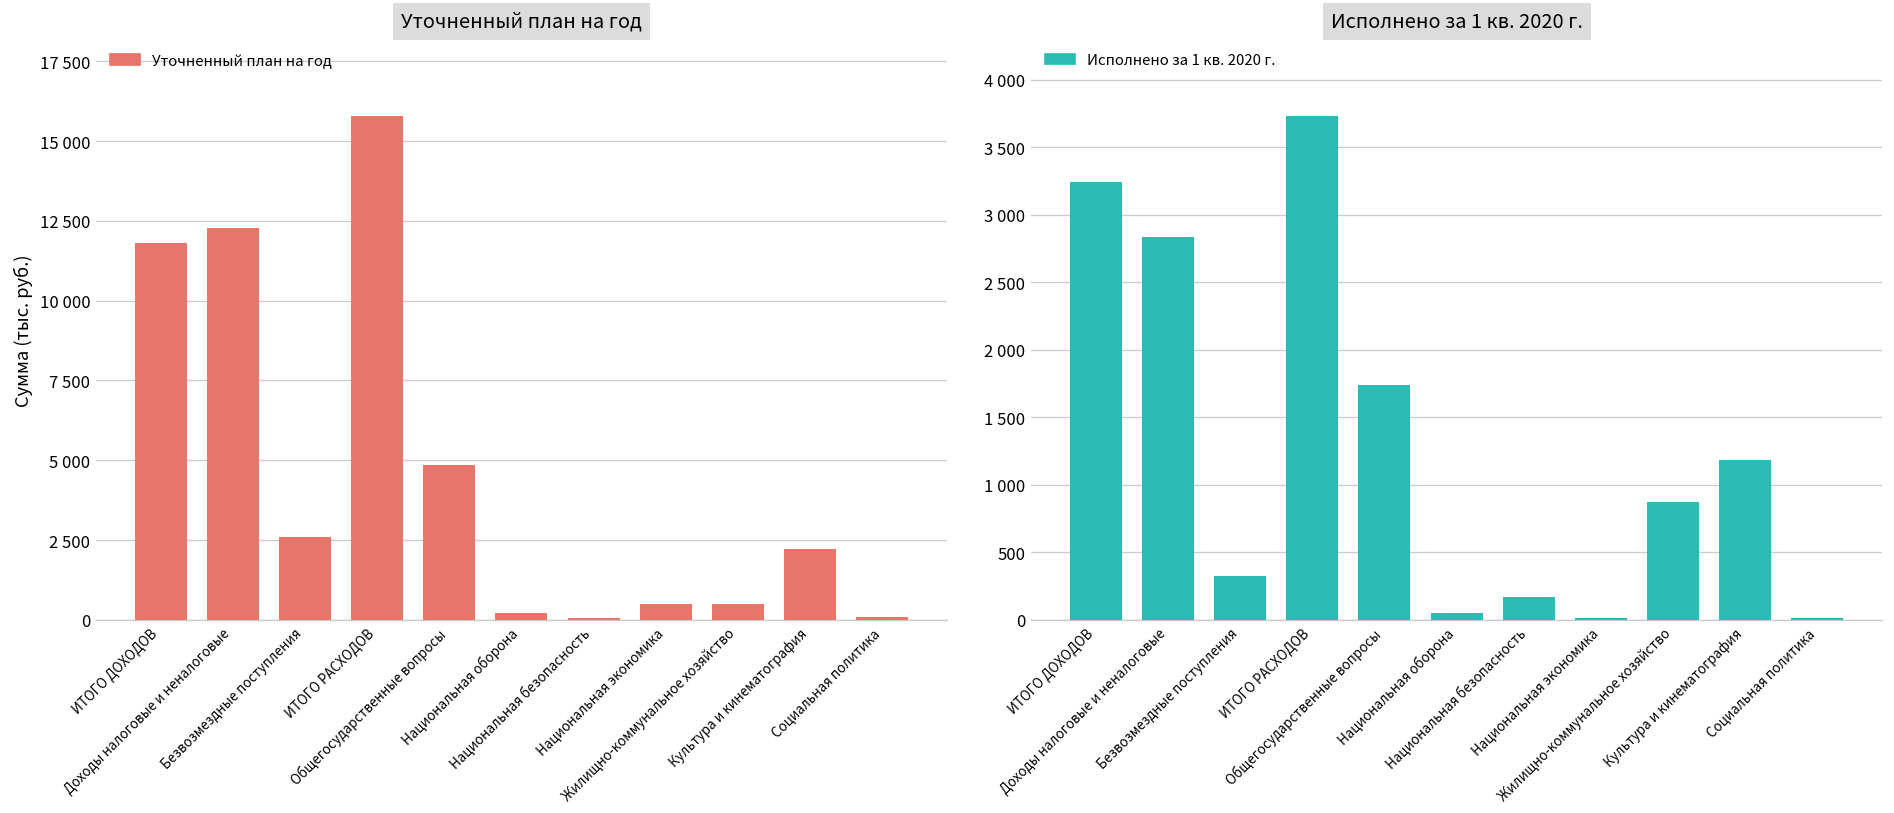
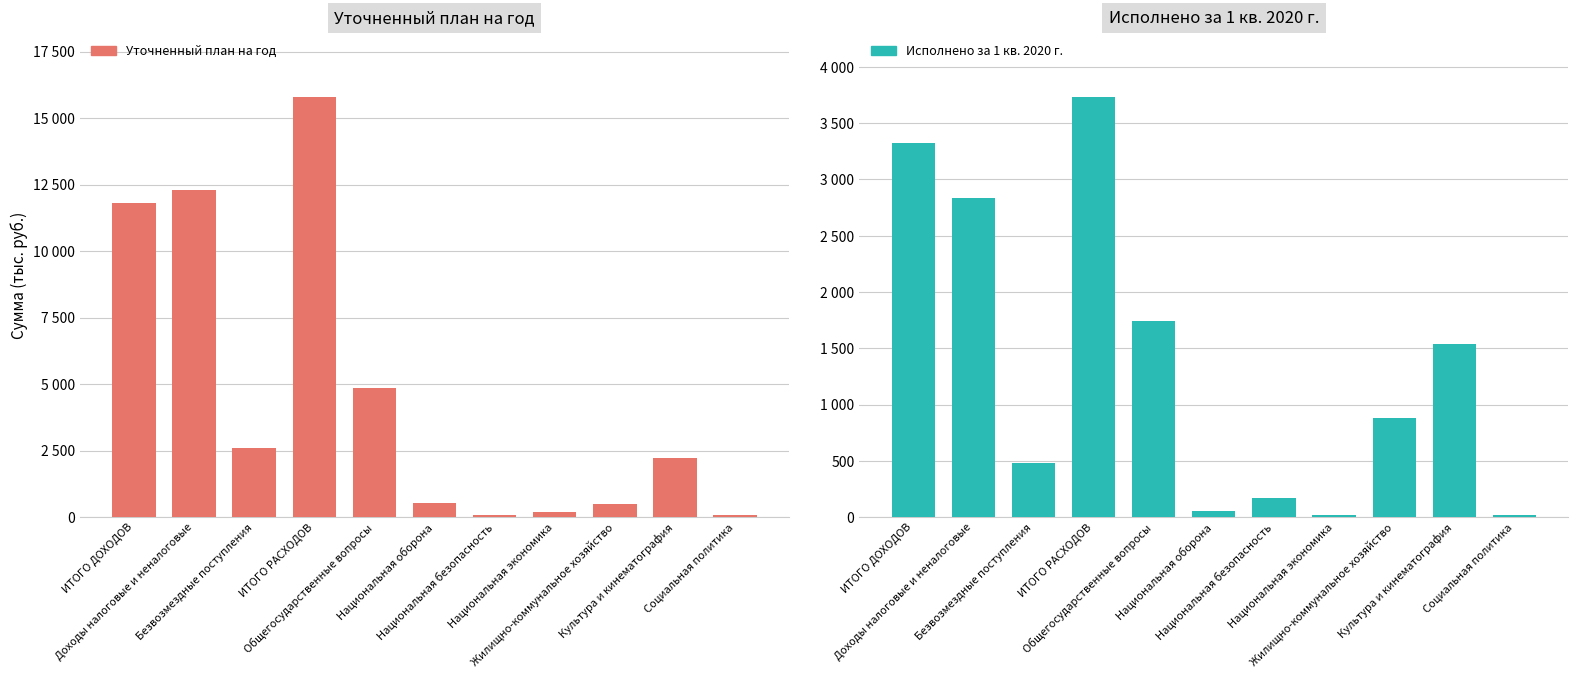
Уточненный план на год, Национальная оборона: 200 -> 500
Уточненный план на год, Национальная экономика: 500 -> 200
Исполнено за 1 кв. 2020 г., ИТОГО ДОХОДОВ: 3250 -> 3320
Исполнено за 1 кв. 2020 г., Безвозмездные поступления: 330 -> 480
Исполнено за 1 кв. 2020 г., Культура и кинематография: 1180 -> 1540
